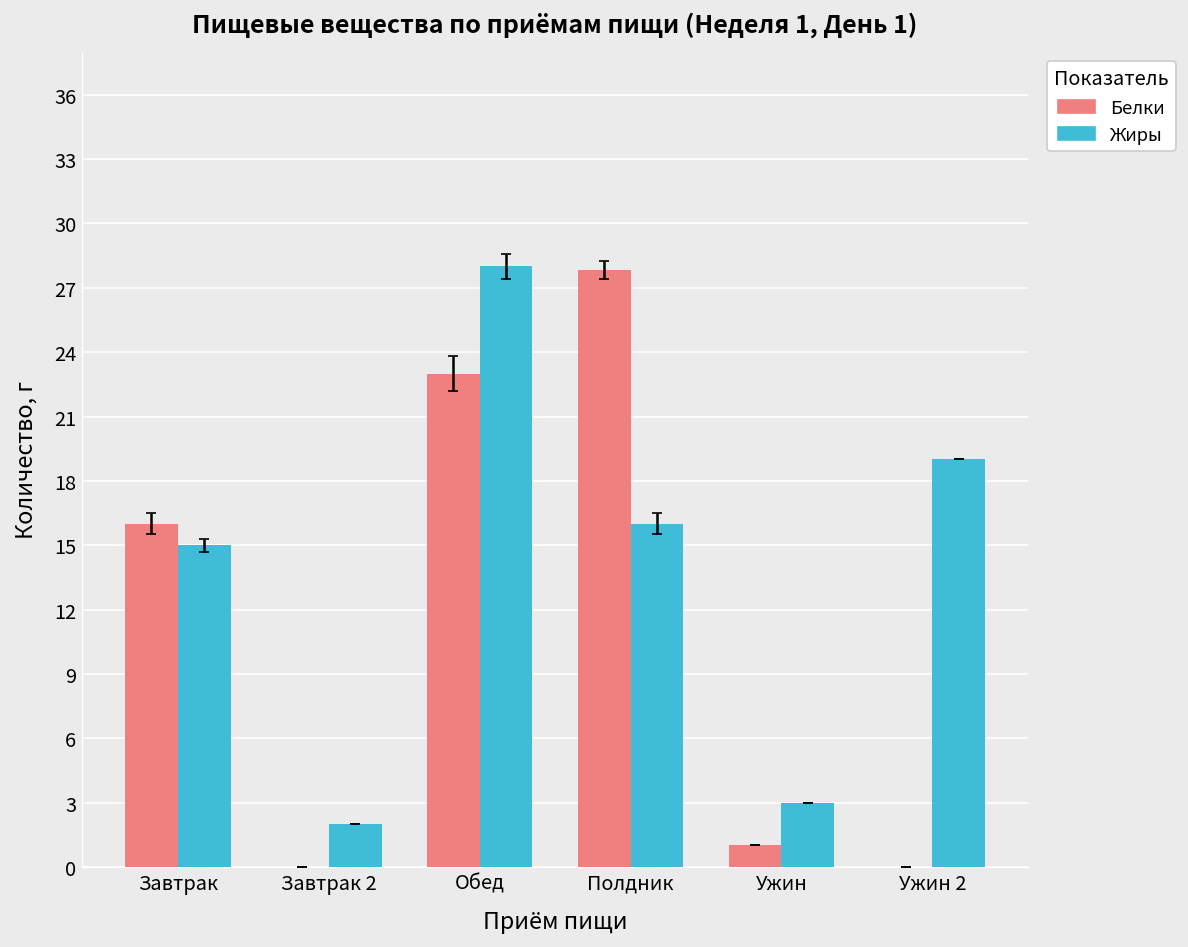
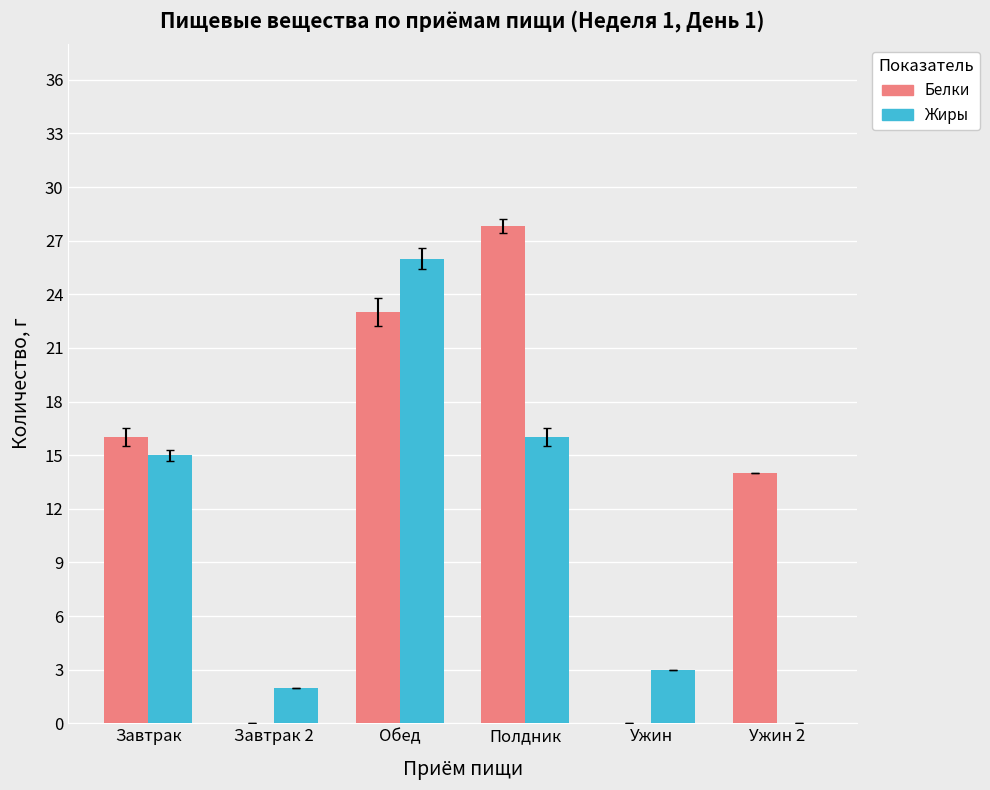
Жиры, Обед: 28 -> 26
Белки, Ужин: 1 -> 0
Белки, Ужин 2: 0 -> 14
Жиры, Ужин 2: 19 -> 0
